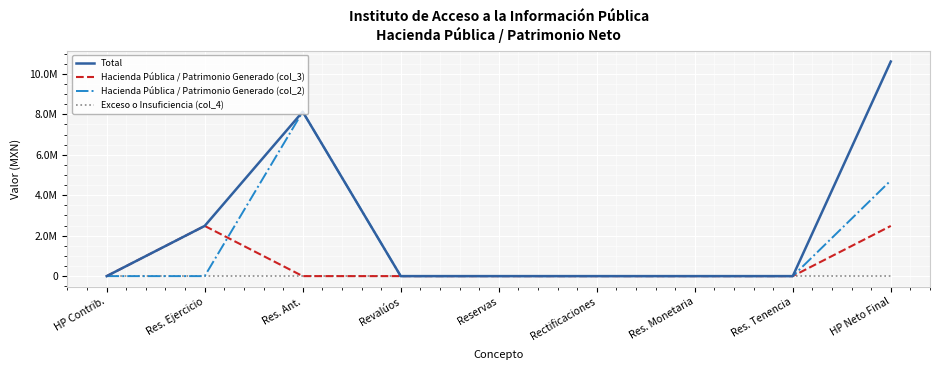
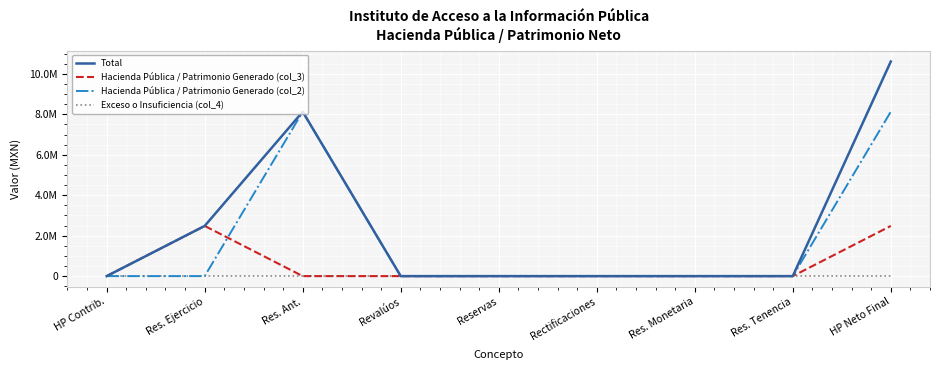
Hacienda Pública / Patrimonio Generado (col_2), HP Neto Final: 4700000 -> 8100000
